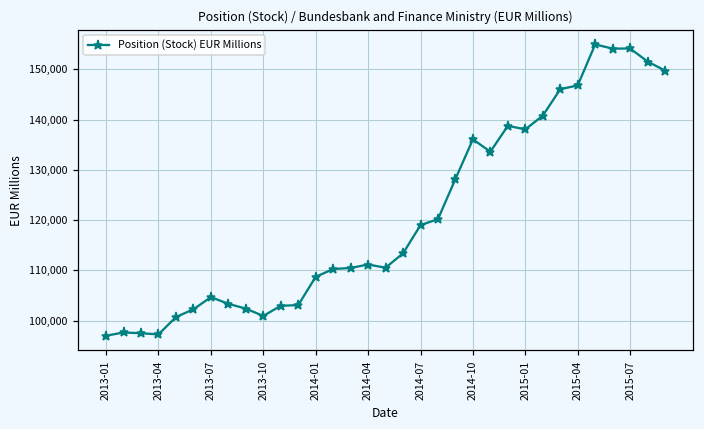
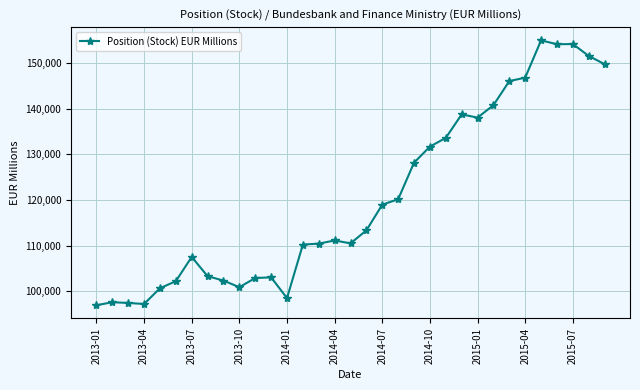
2013-07: 105,000 -> 108,000
2014-01: 109,000 -> 99,000
2014-10: 136,000 -> 132,000
